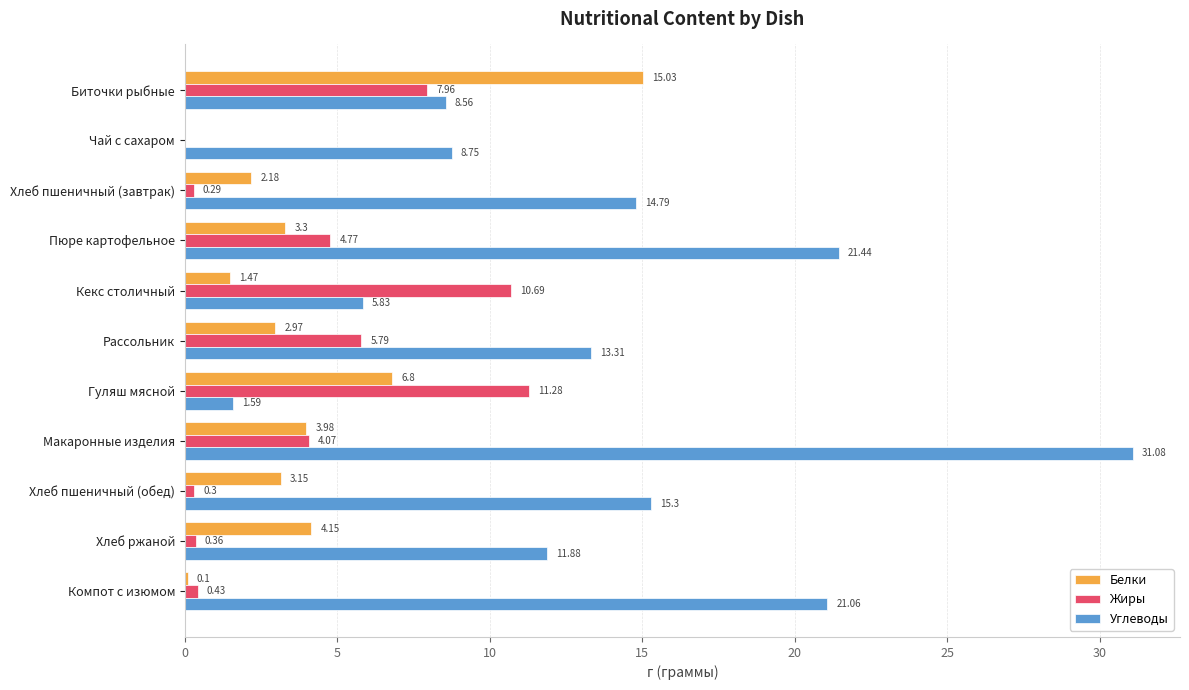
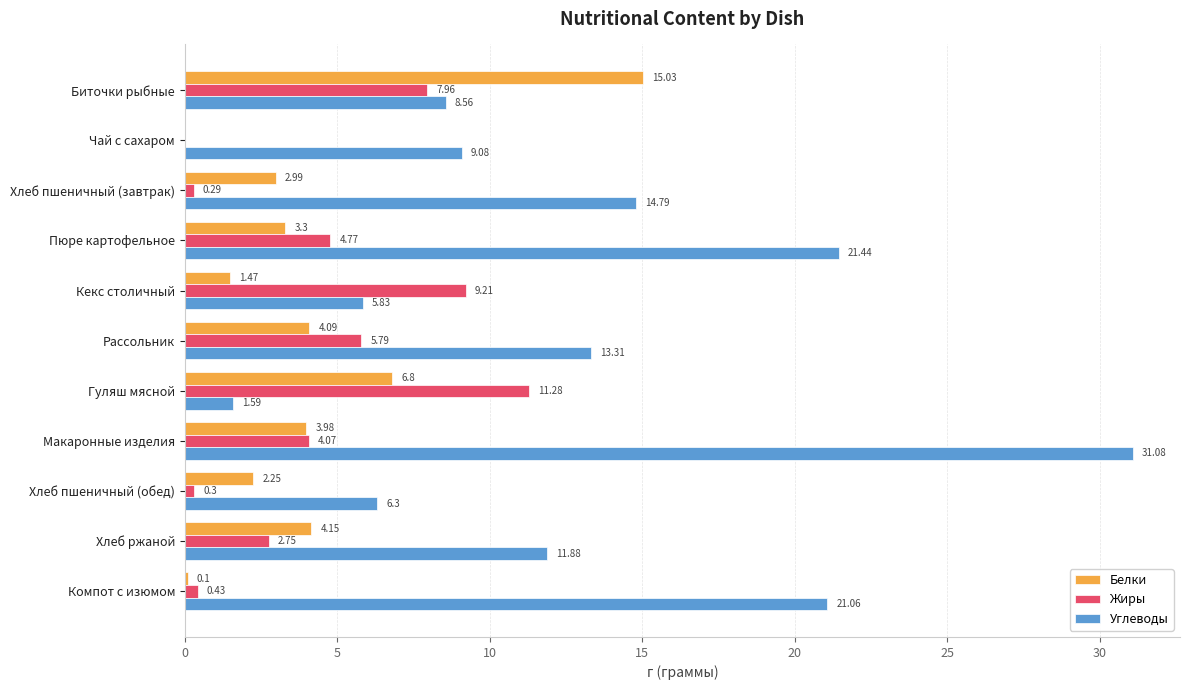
Углеводы, Чай с сахаром: 8.75 -> 9.08
Белки, Хлеб пшеничный (завтрак): 2.18 -> 2.99
Жиры, Кекс столичный: 10.69 -> 9.21
Белки, Рассольник: 2.97 -> 4.09
Белки, Хлеб пшеничный (обед): 3.15 -> 2.25
Углеводы, Хлеб пшеничный (обед): 15.3 -> 6.3
Жиры, Хлеб ржаной: 0.36 -> 2.75
